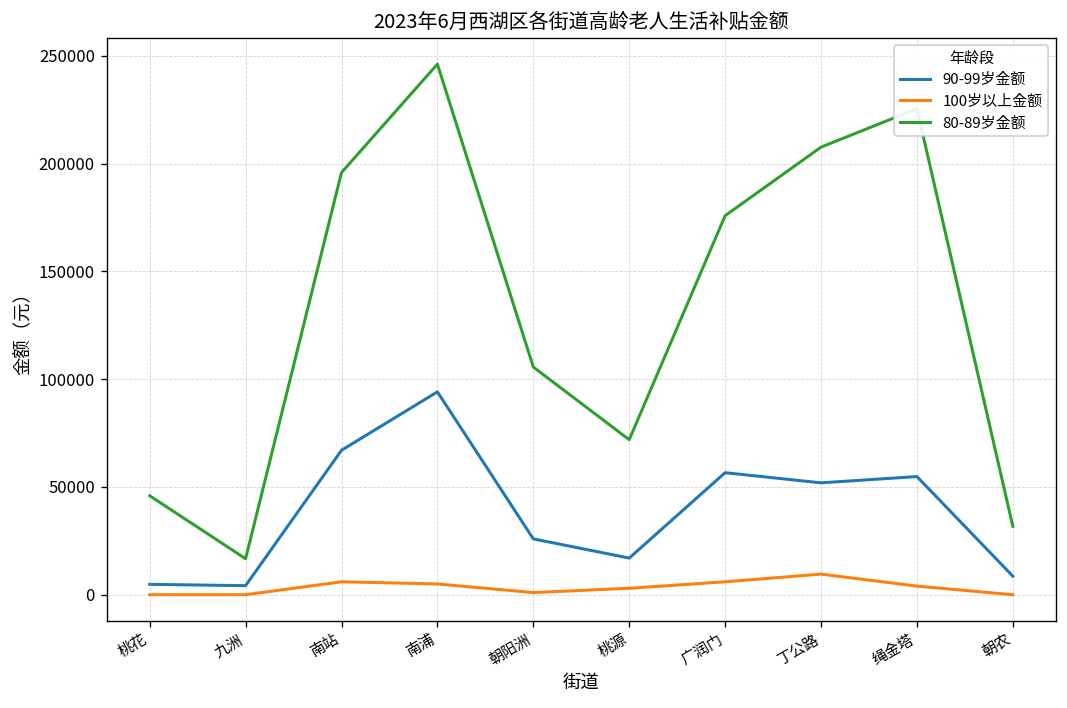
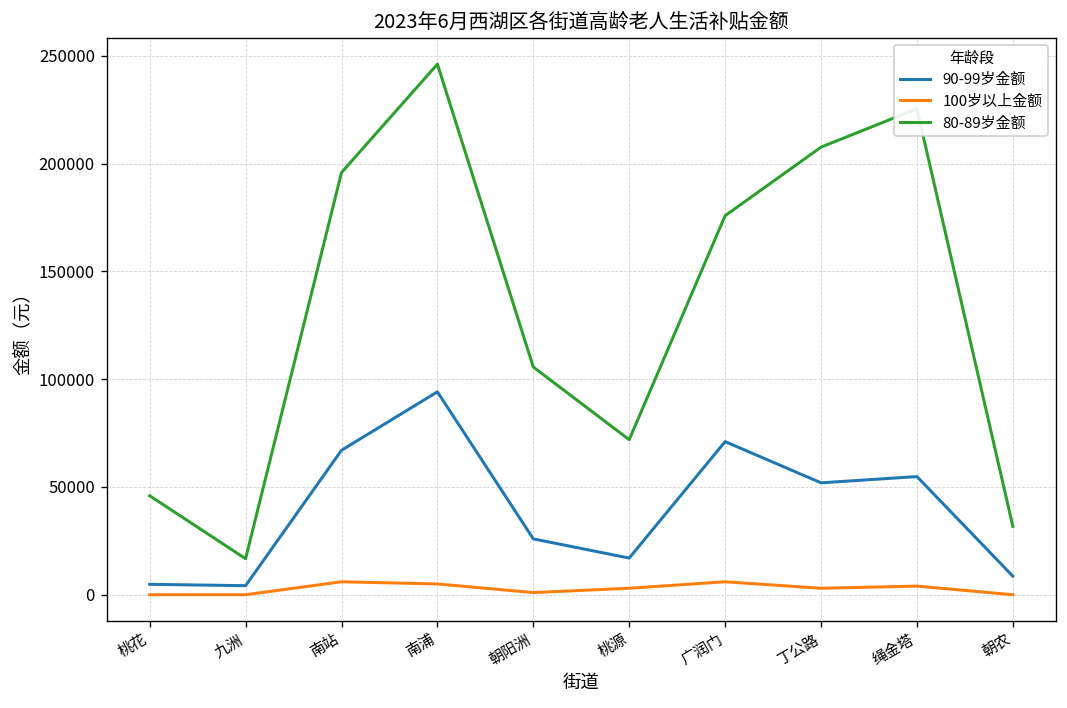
90-99岁金额, 广润门: 57000 -> 71000
100岁以上金额, 丁公路: 10000 -> 3000
